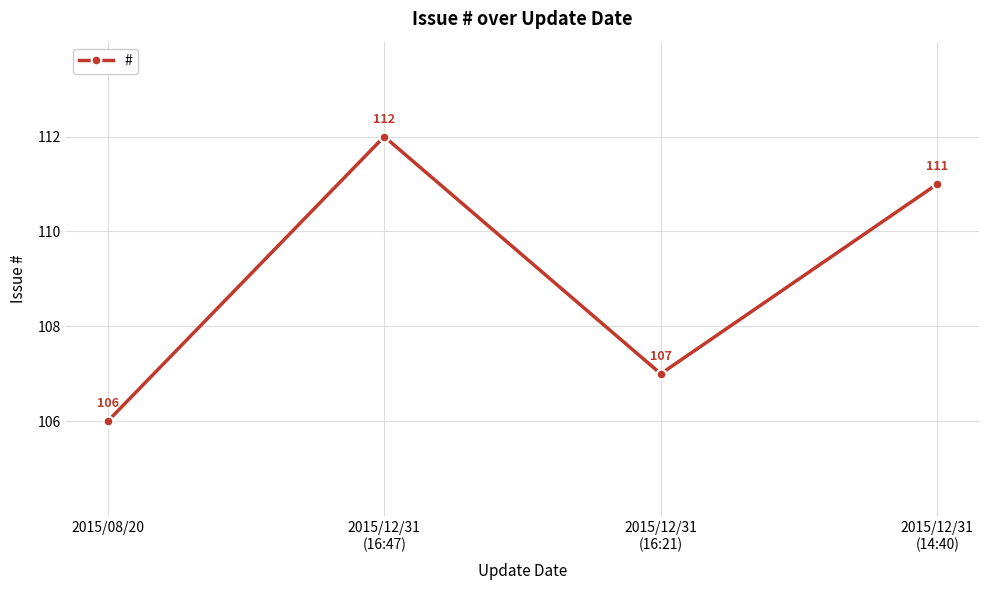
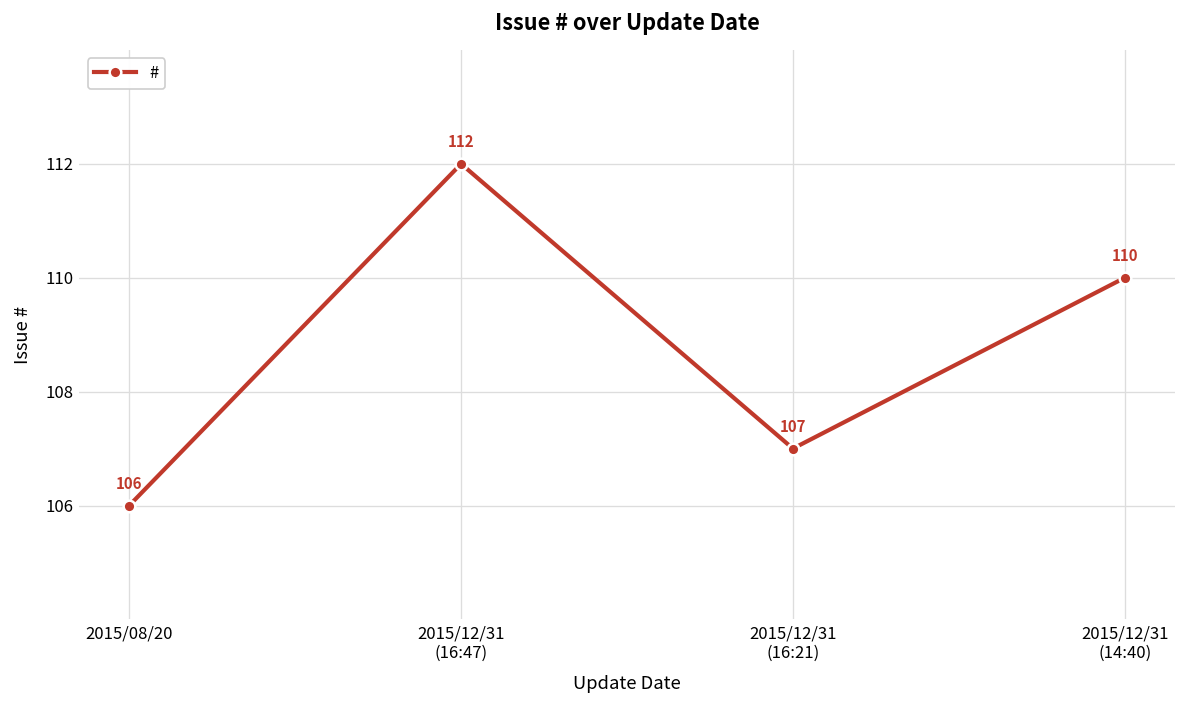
2015/12/31 (14:40): 111 -> 110
